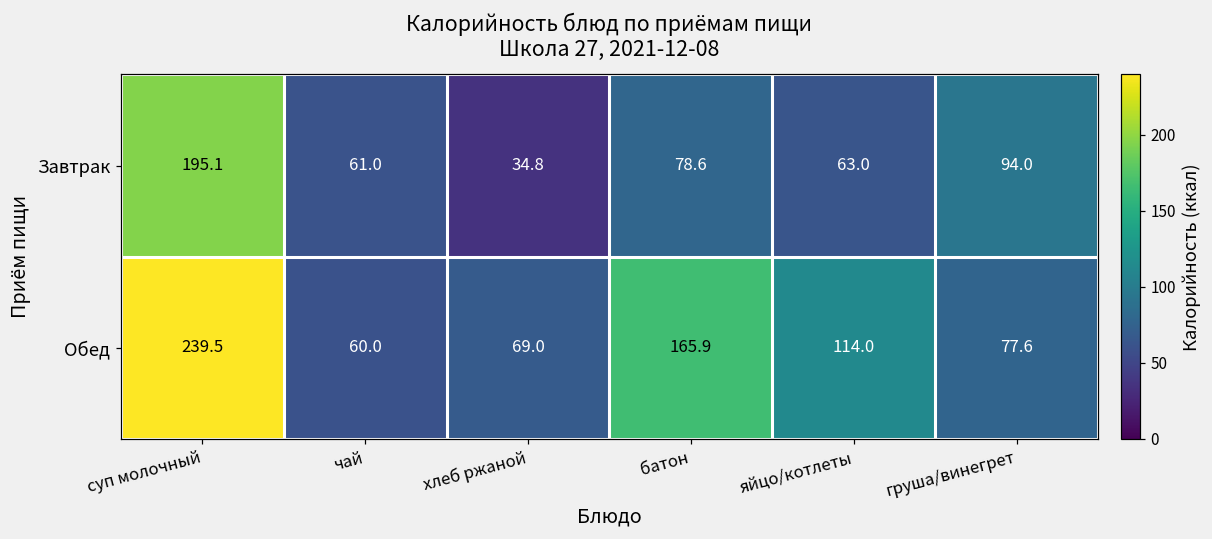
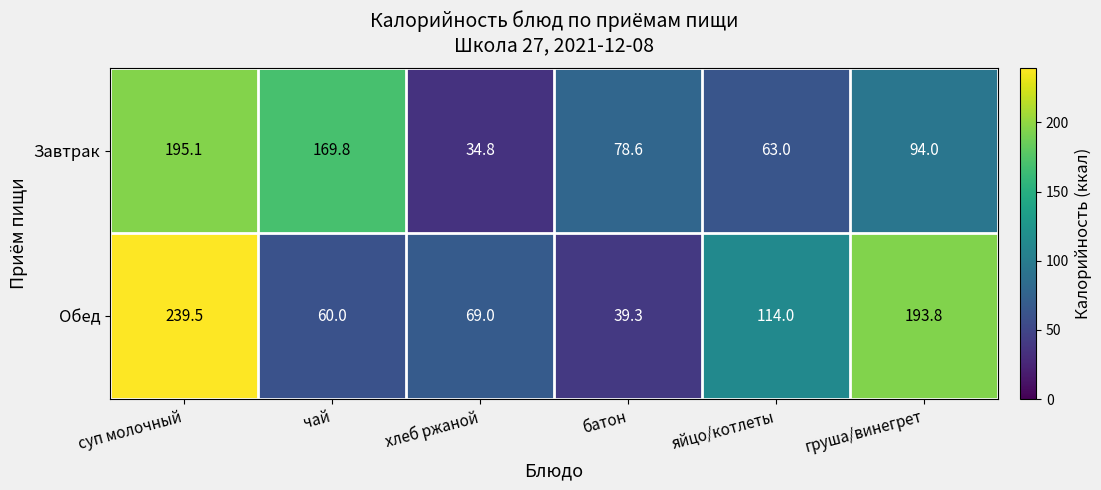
Завтрак, чай: 61.0 -> 169.8
Обед, батон: 165.9 -> 39.3
Обед, груша/винегрет: 77.6 -> 193.8
